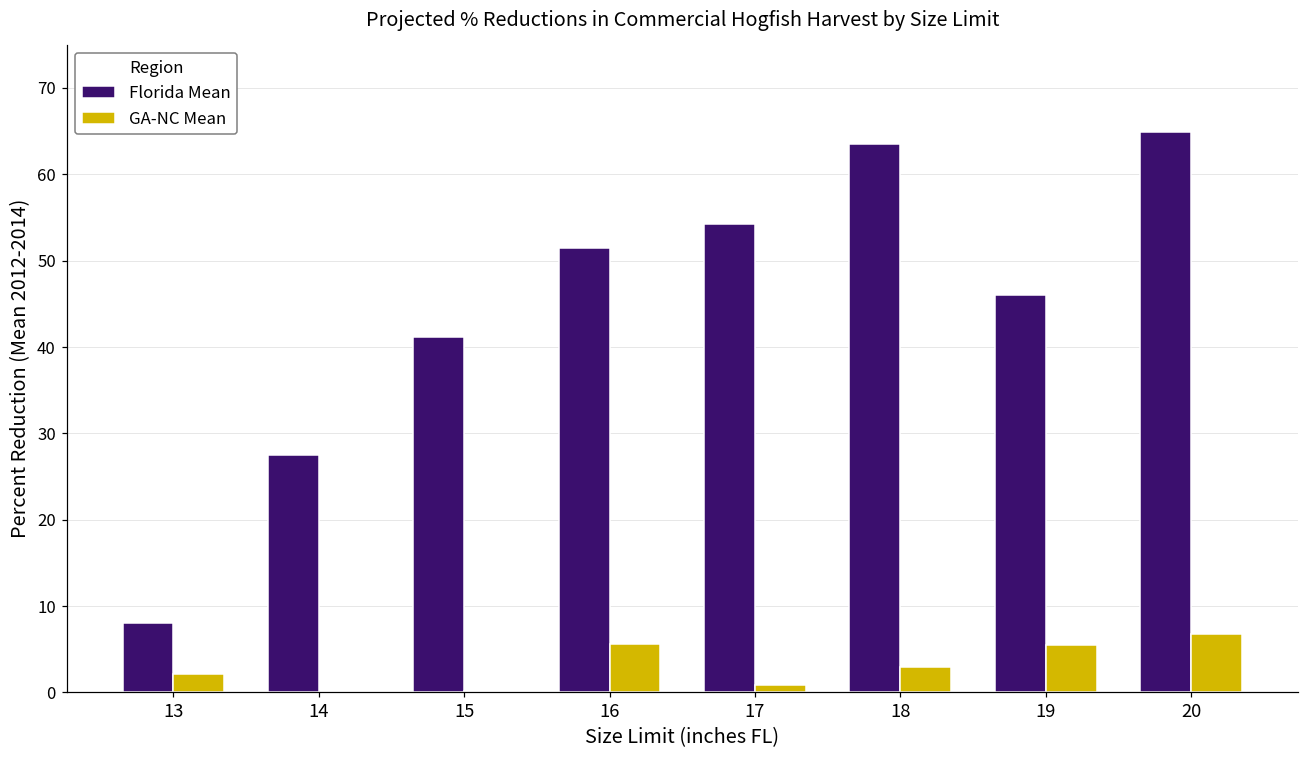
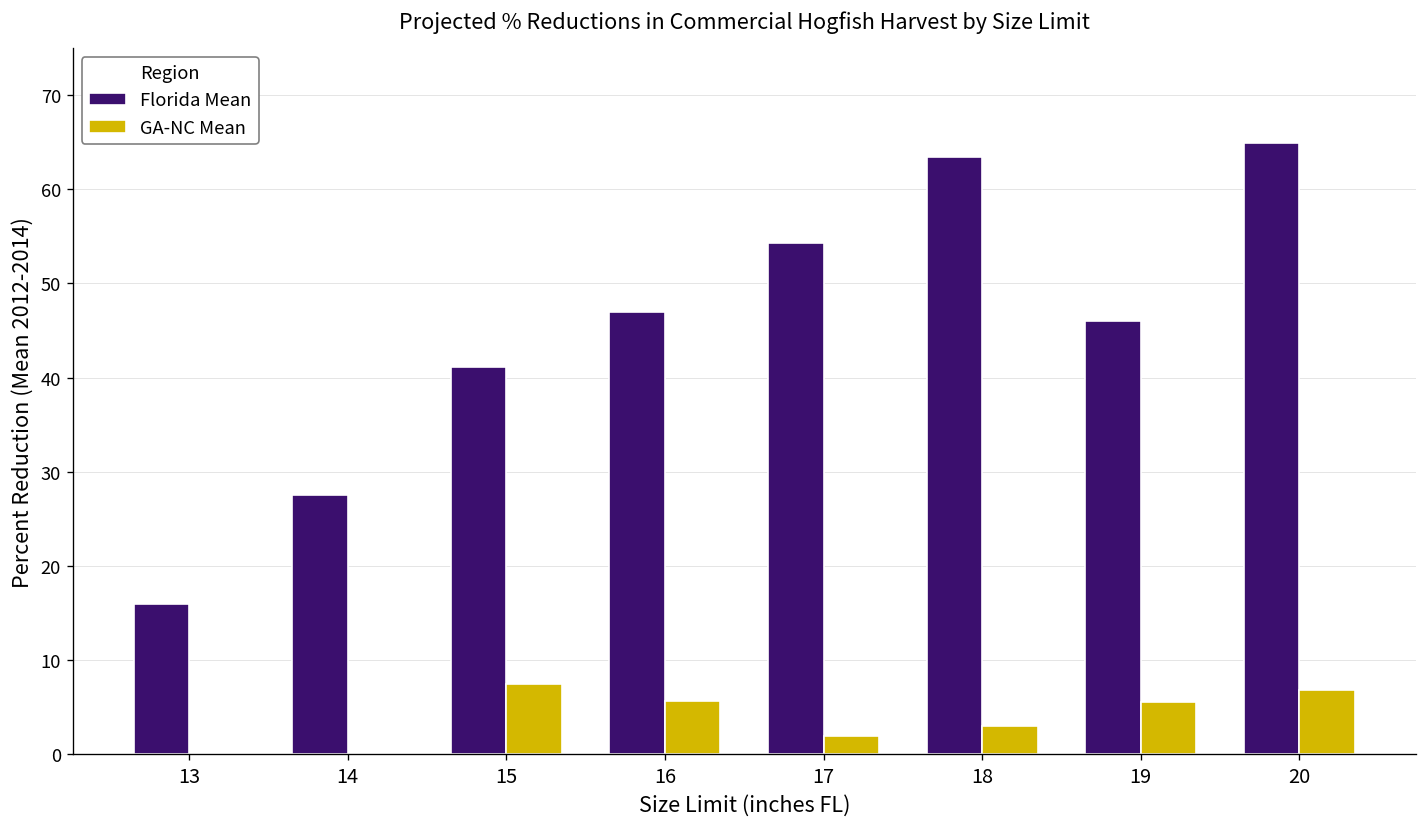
Florida Mean, 13: 8 -> 16
GA-NC Mean, 13: 2 -> 0
GA-NC Mean, 15: 0 -> 7
Florida Mean, 16: 51 -> 47
GA-NC Mean, 17: 1 -> 2
